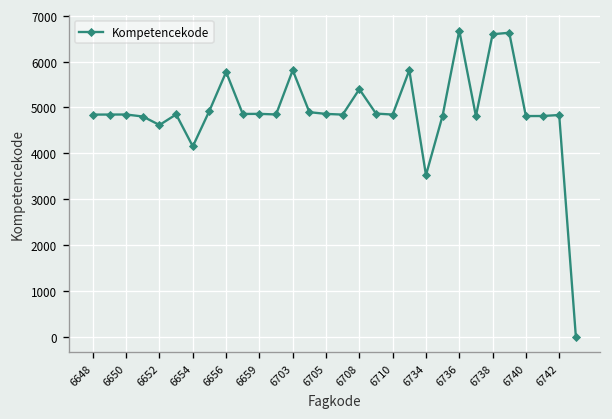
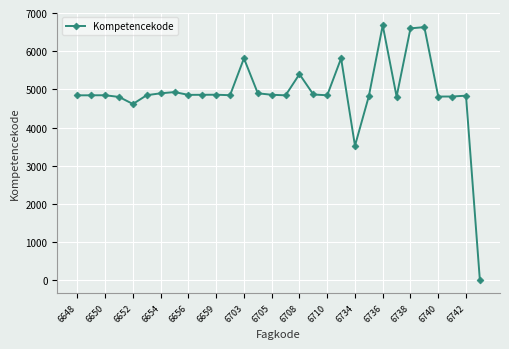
6654: 4200 -> 4900
6656: 5800 -> 4900
